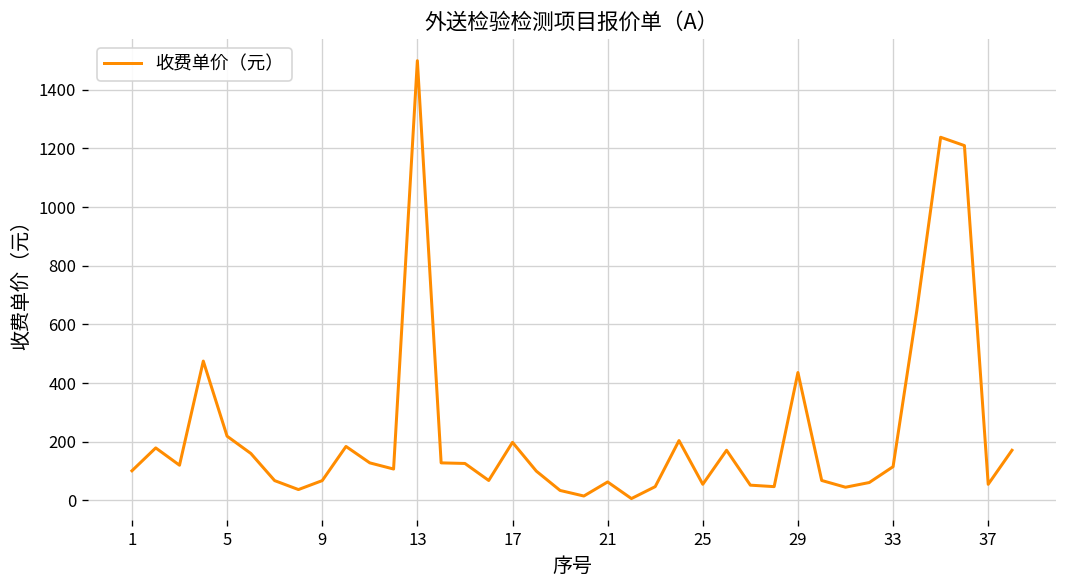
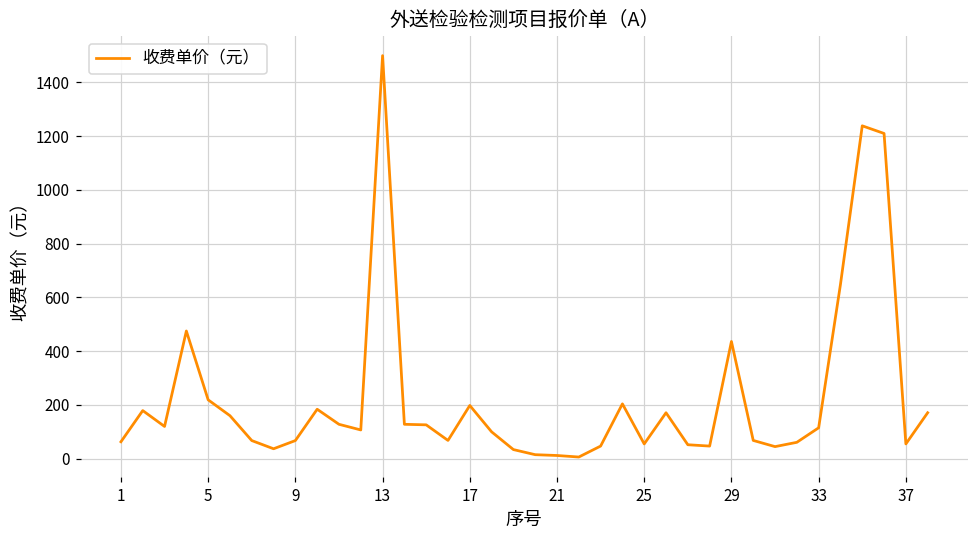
1: 100 -> 60
21: 60 -> 10
